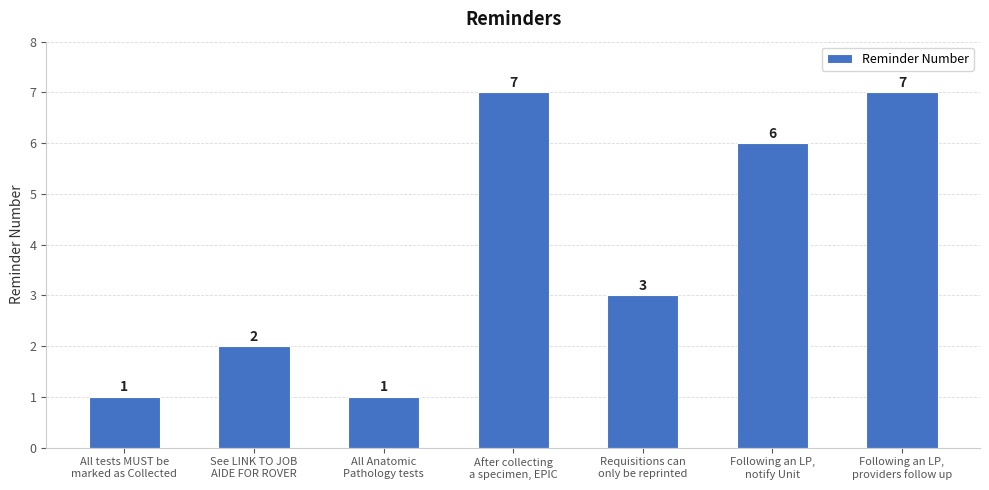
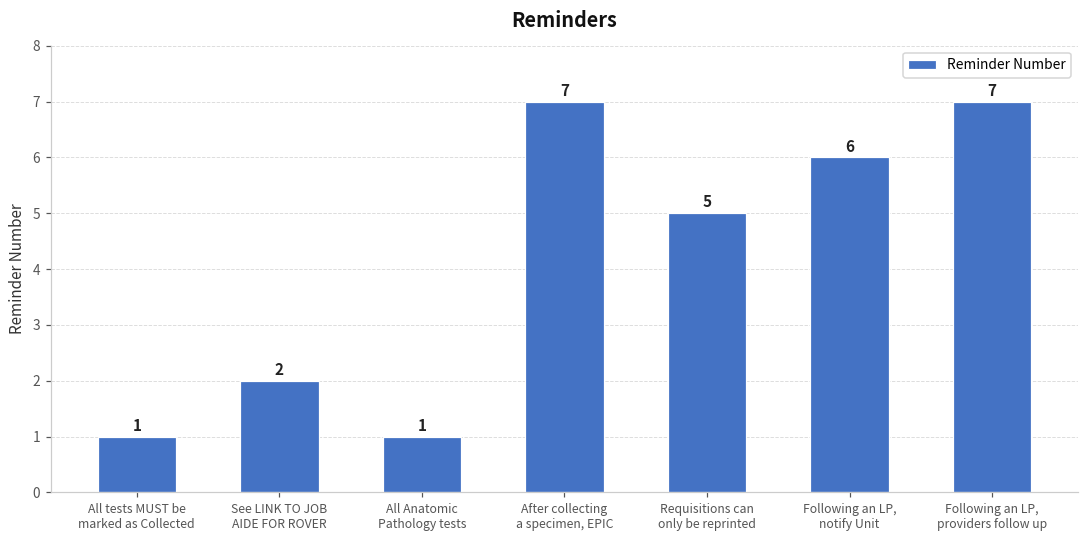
Requisitions can only be reprinted: 3 -> 5
